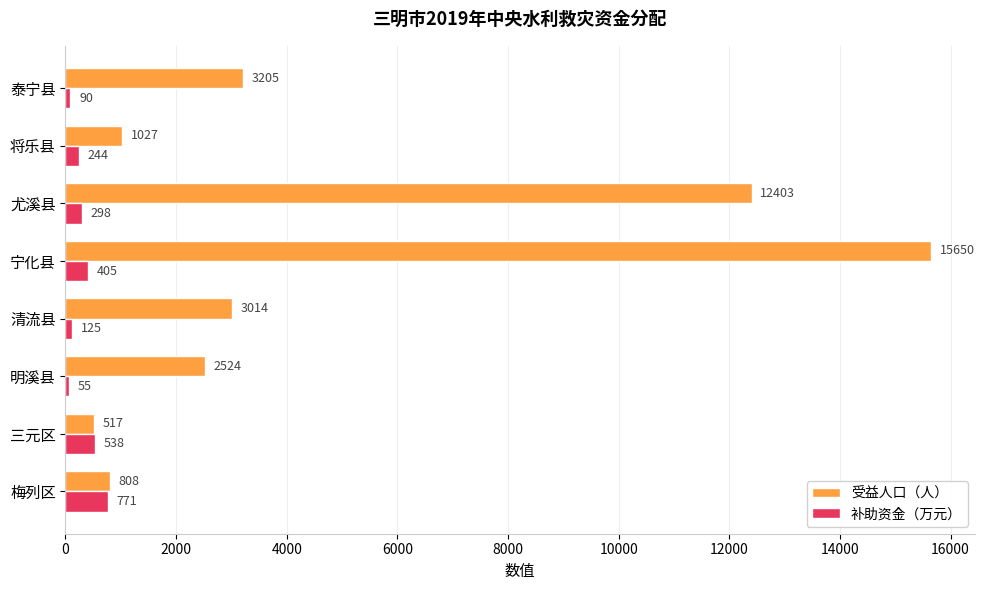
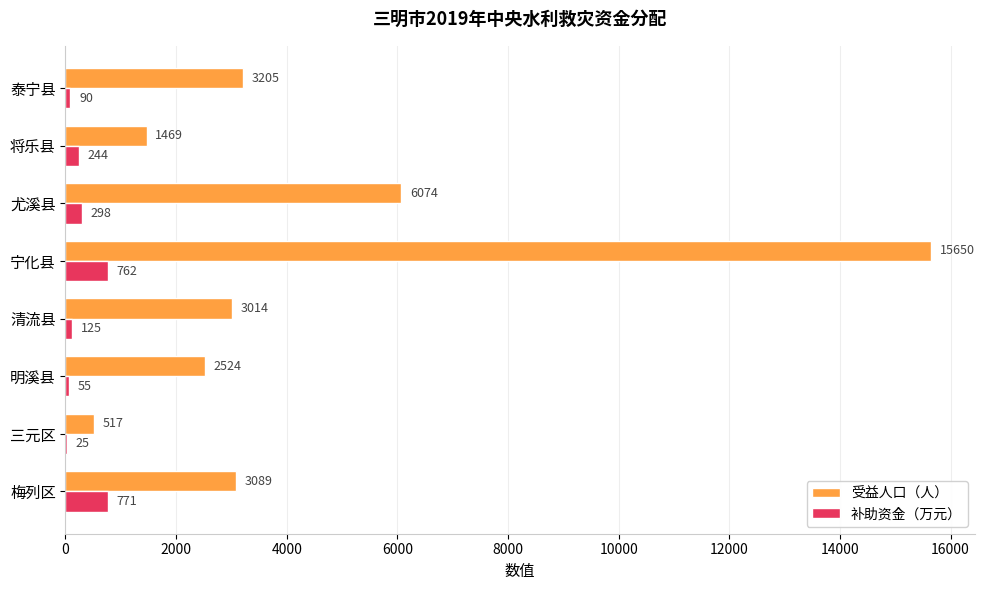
受益人口（人）, 将乐县: 1027 -> 1469
受益人口（人）, 尤溪县: 12403 -> 6074
补助资金（万元）, 宁化县: 405 -> 762
补助资金（万元）, 三元区: 538 -> 25
受益人口（人）, 梅列区: 808 -> 3089
